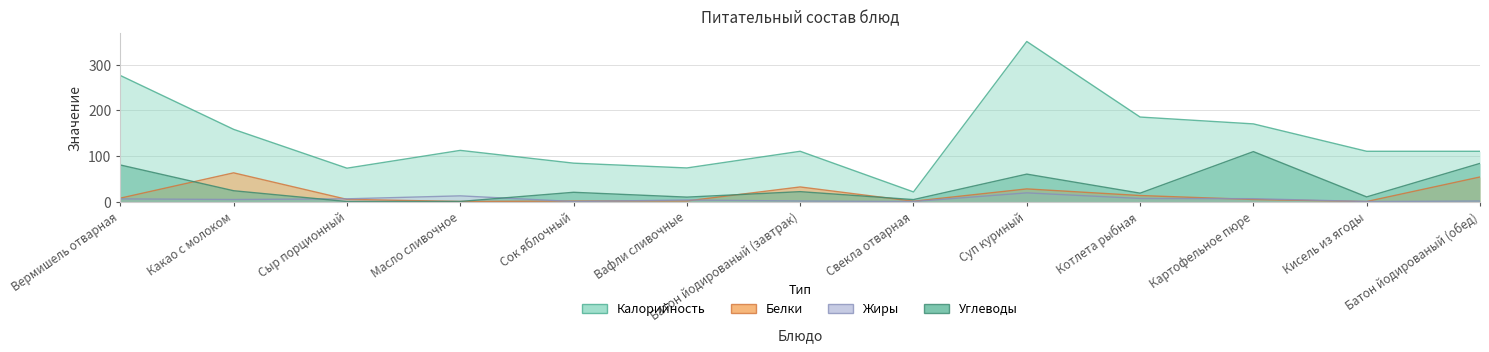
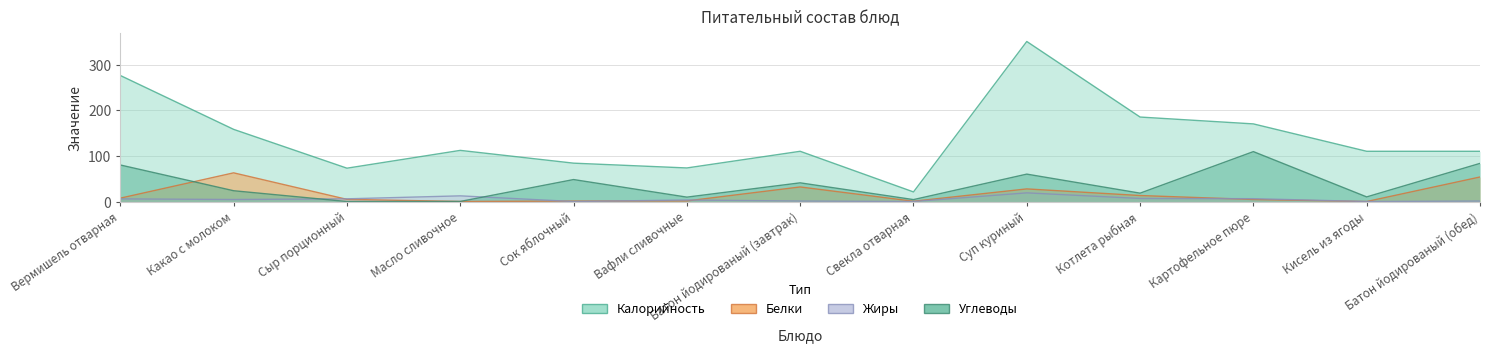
Углеводы, Сок яблочный: 20 -> 50
Углеводы, Батон йодированый (завтрак): 20 -> 40
